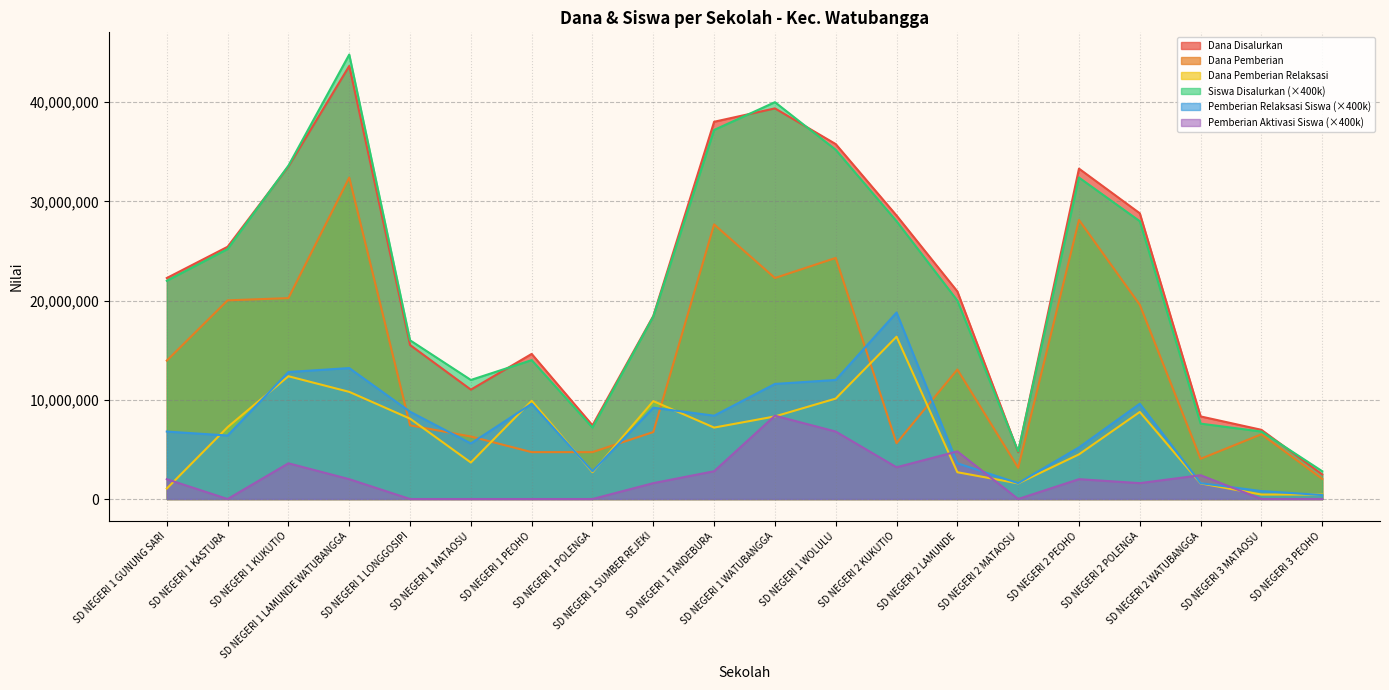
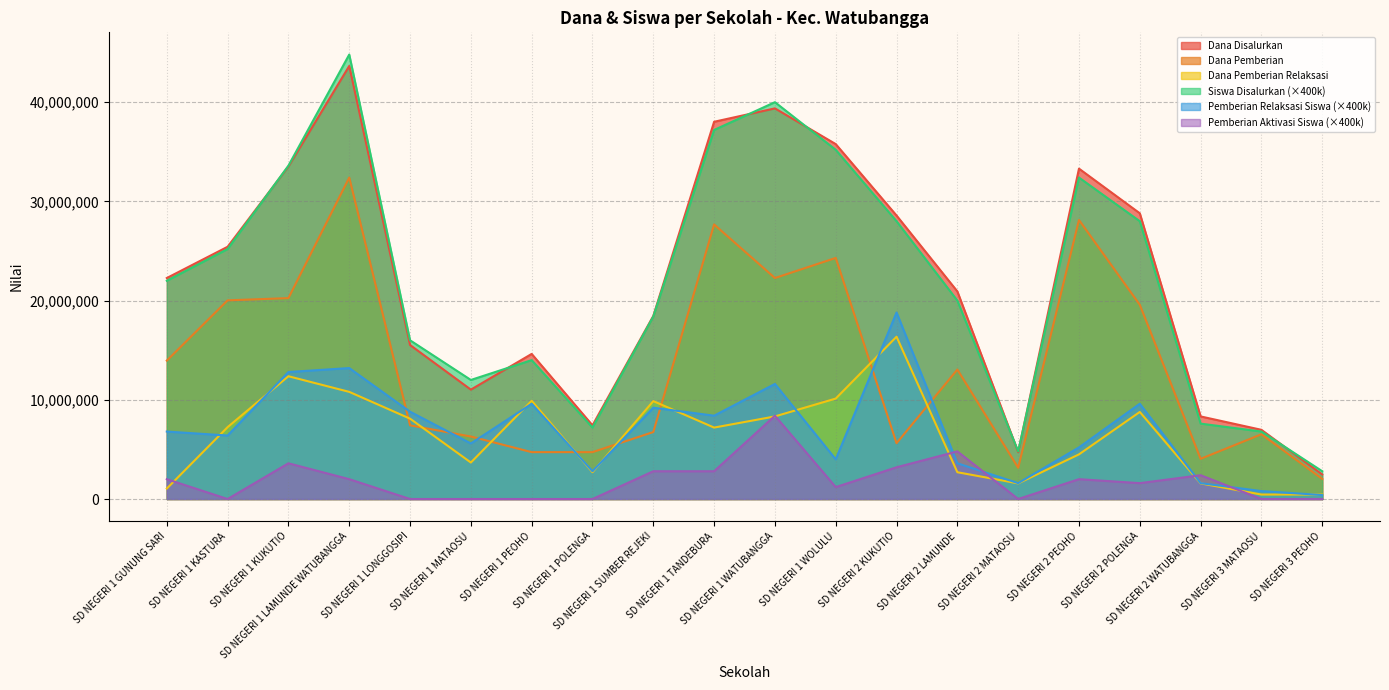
Pemberian Aktivasi Siswa (×400k), SD NEGERI 1 SUMBER REJEKI: 2,000,000 -> 3,000,000
Pemberian Relaksasi Siswa (×400k), SD NEGERI 1 WOLULU: 12,000,000 -> 4,000,000
Pemberian Aktivasi Siswa (×400k), SD NEGERI 1 WOLULU: 7,000,000 -> 1,000,000
